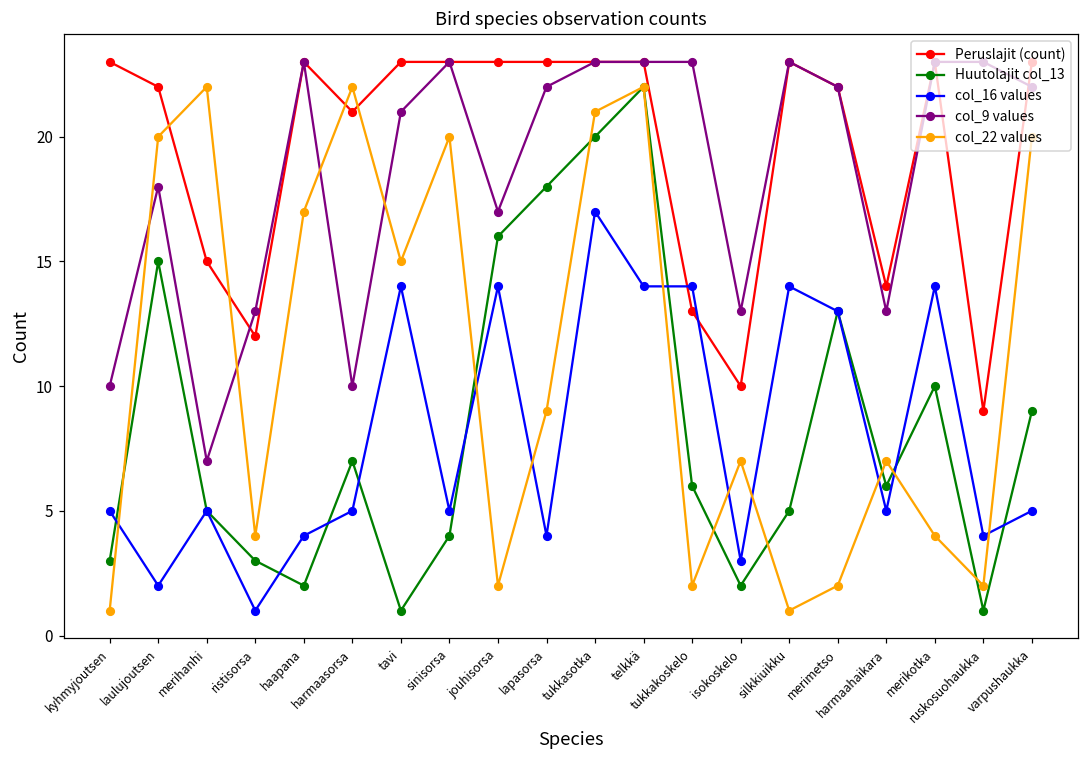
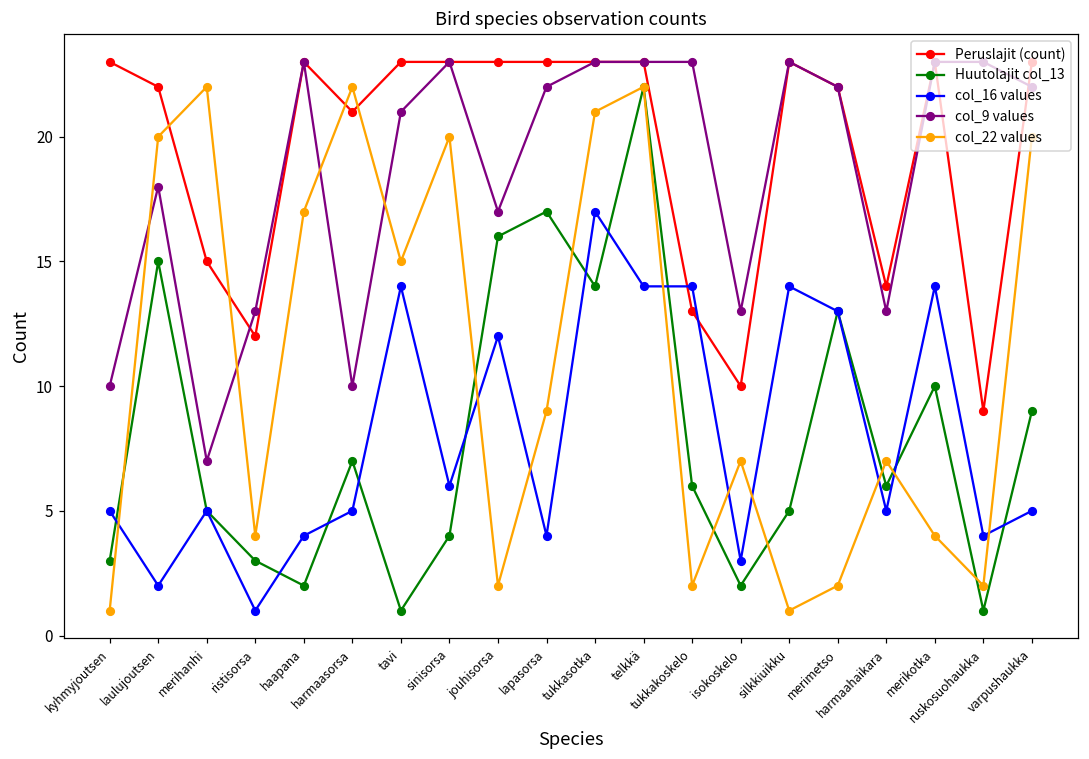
col_16 values, sinisorsa: 5 -> 6
col_16 values, jouhisorsa: 14 -> 12
Huutolajit col_13, lapasorsa: 18 -> 17
Huutolajit col_13, tukkasotka: 20 -> 14
